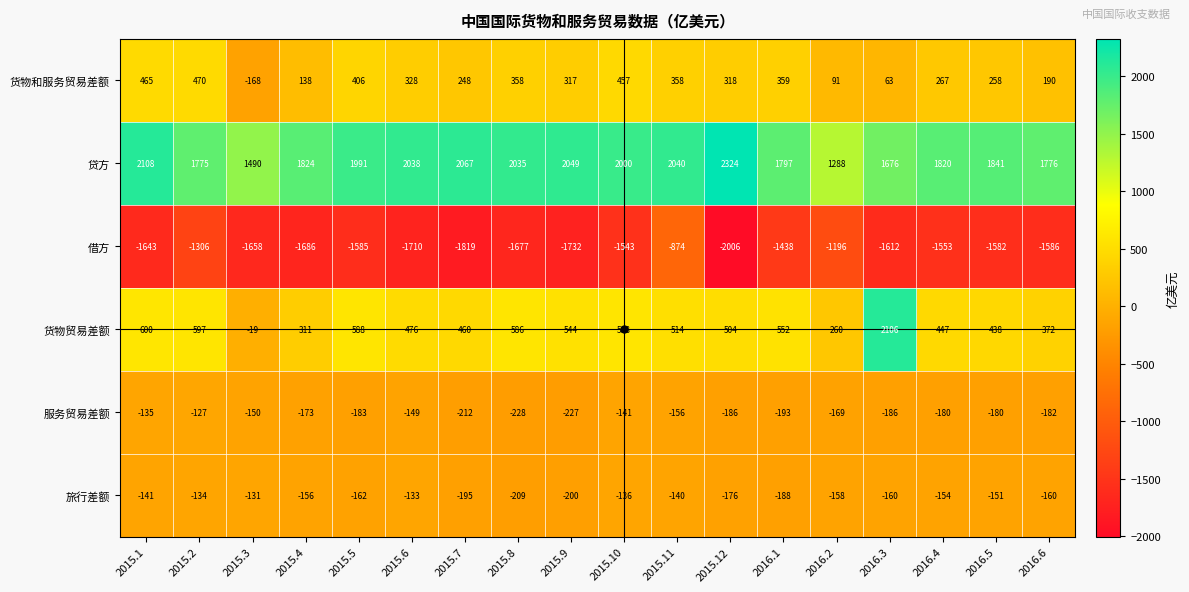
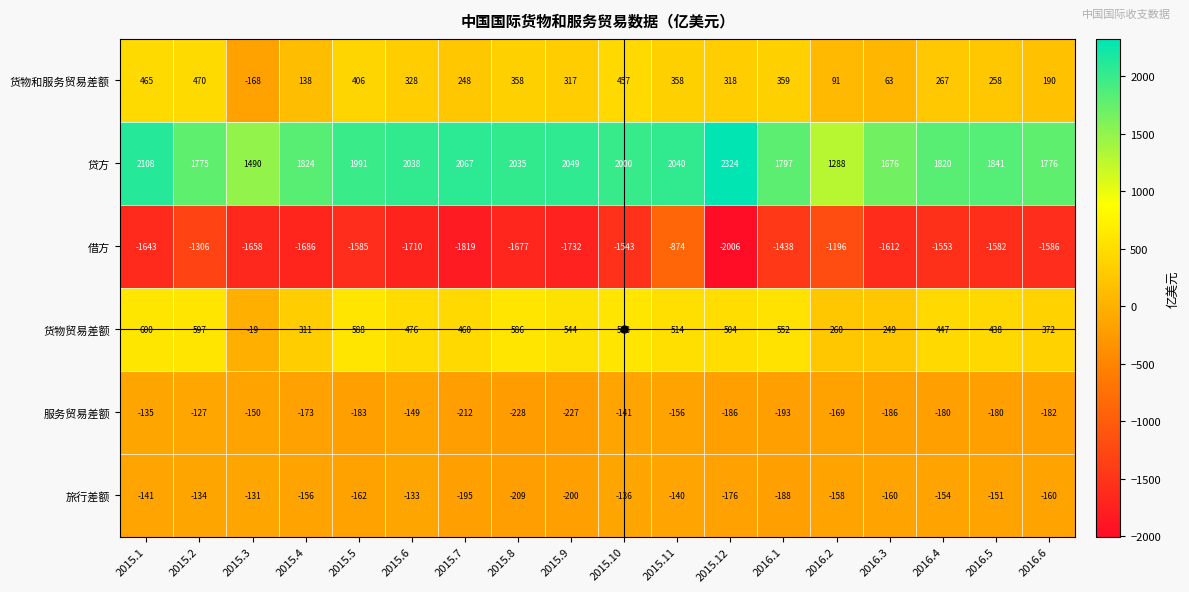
货物贸易差额, 2016.3: 2106 -> 249
